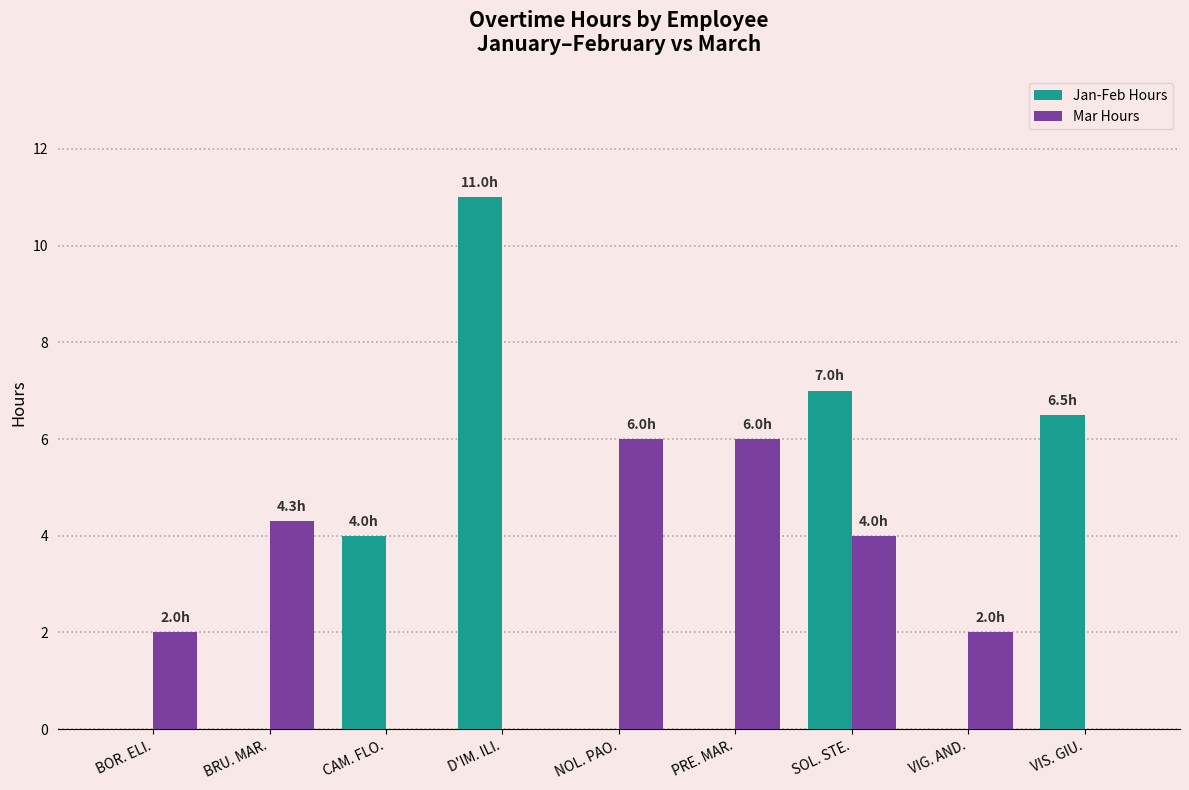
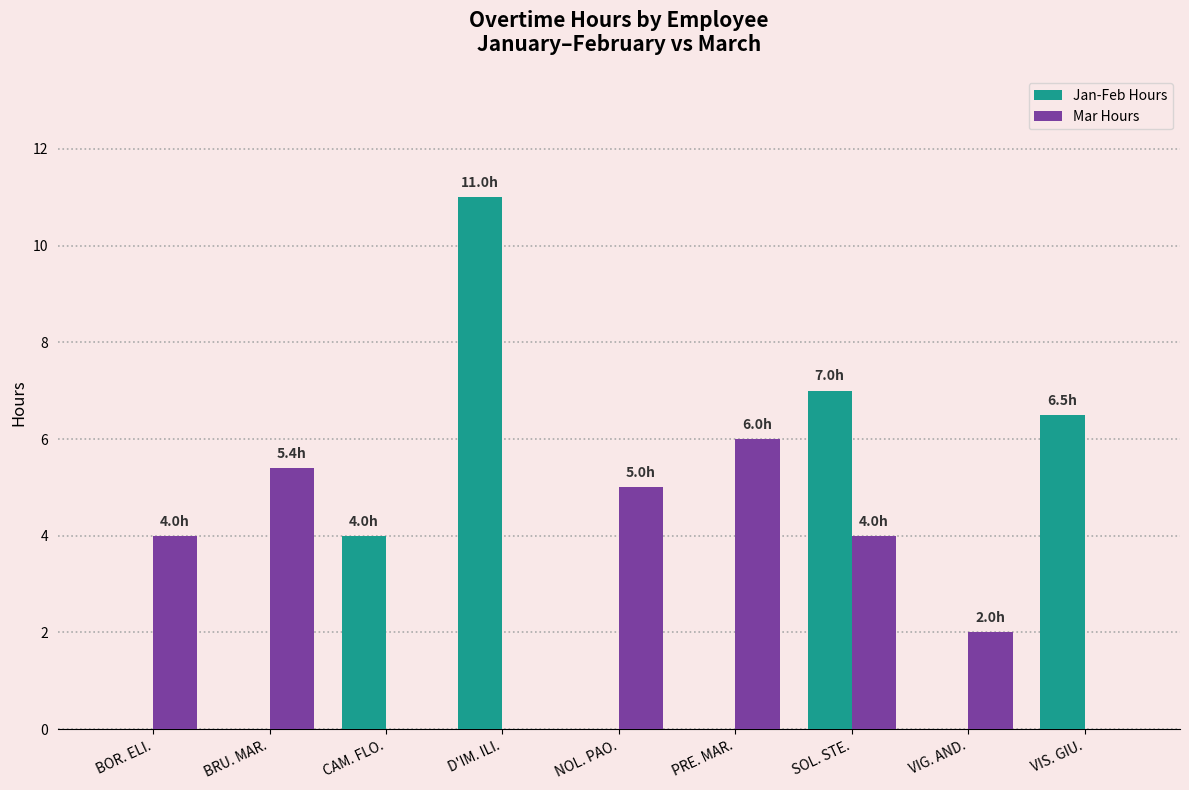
Mar Hours, BOR. ELI.: 2.0h -> 4.0h
Mar Hours, BRU. MAR.: 4.3h -> 5.4h
Mar Hours, NOL. PAO.: 6.0h -> 5.0h
